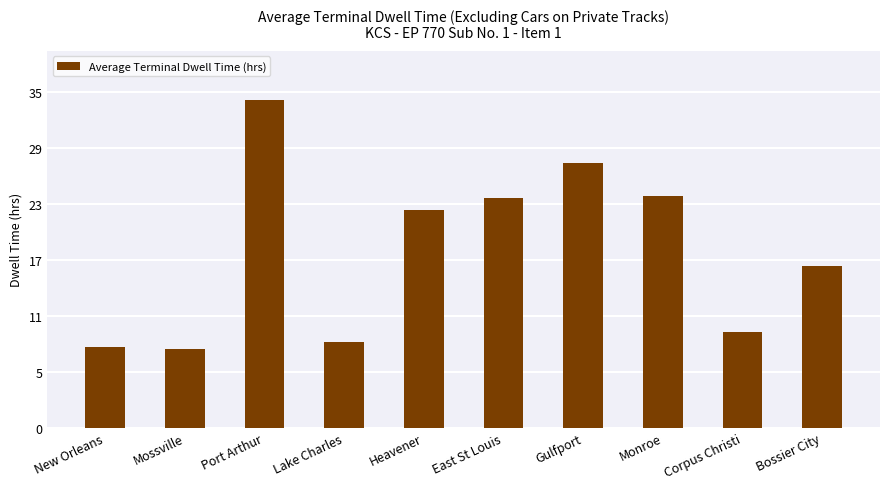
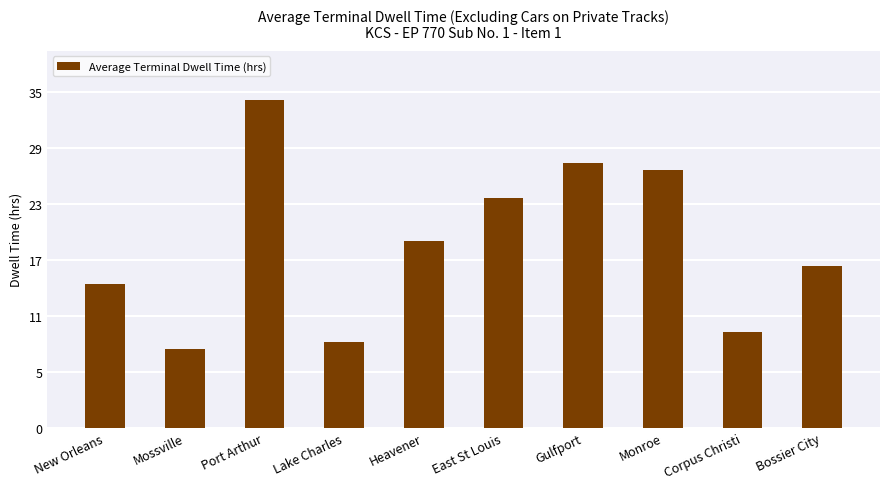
New Orleans: 8 -> 15
Heavener: 23 -> 19
Monroe: 24 -> 27
